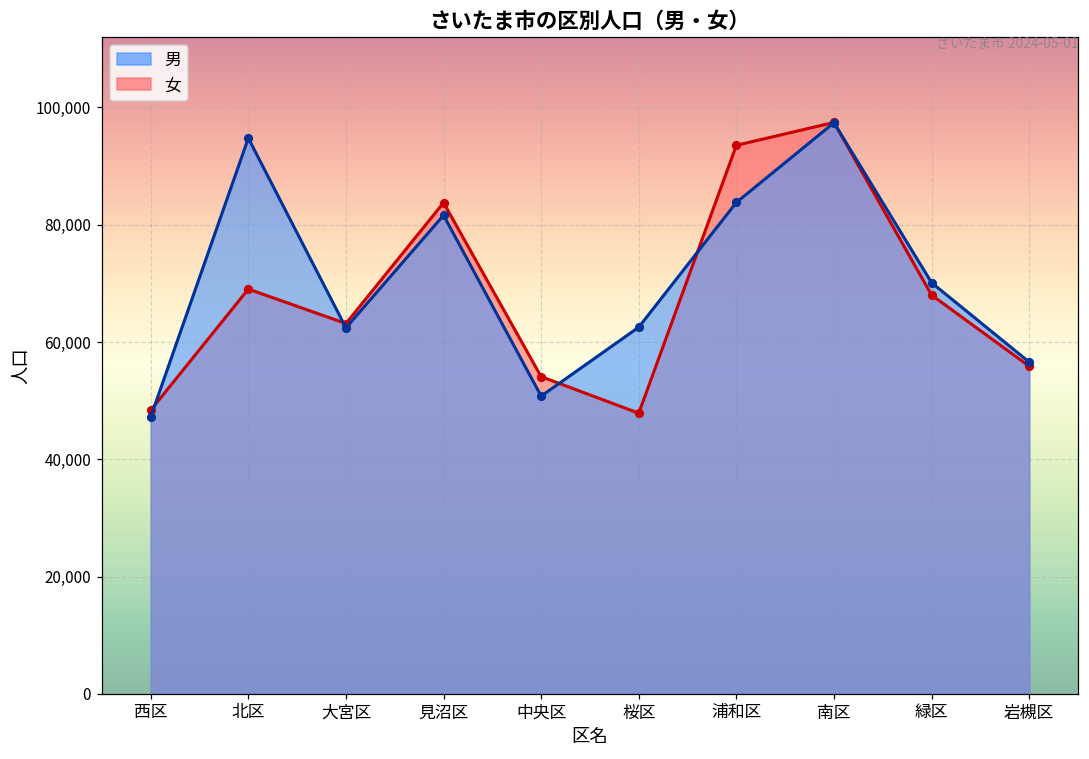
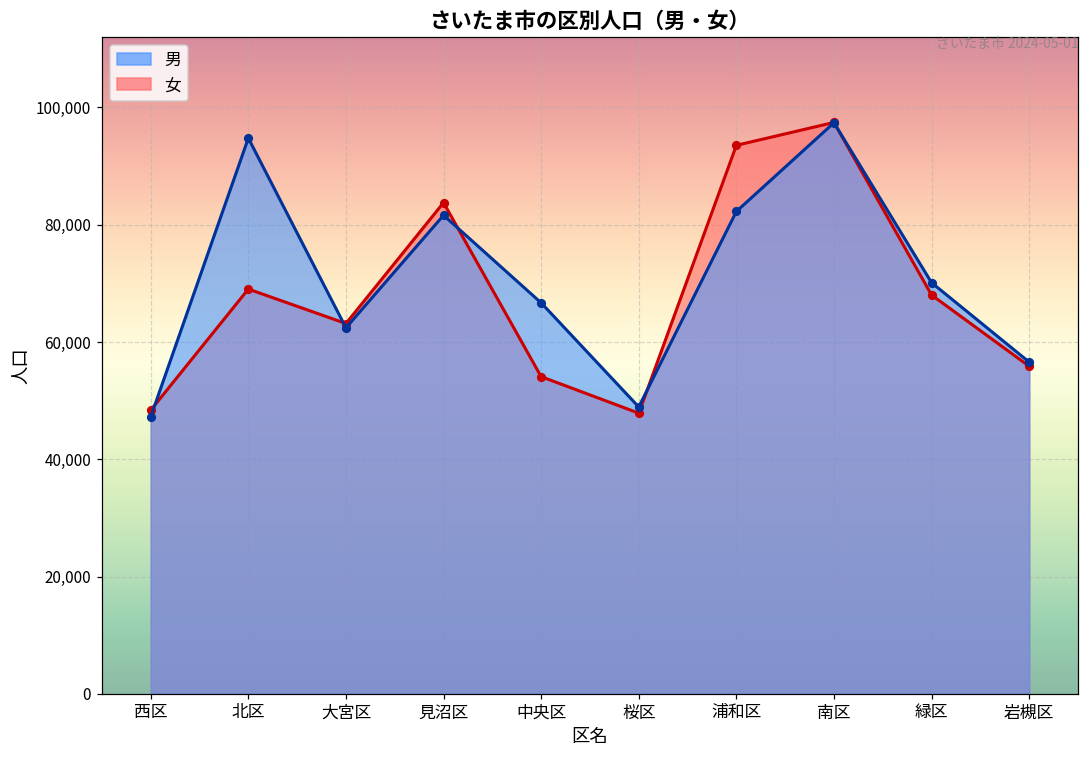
男, 中央区: 51,000 -> 67,000
男, 桜区: 63,000 -> 49,000
男, 浦和区: 84,000 -> 82,000
